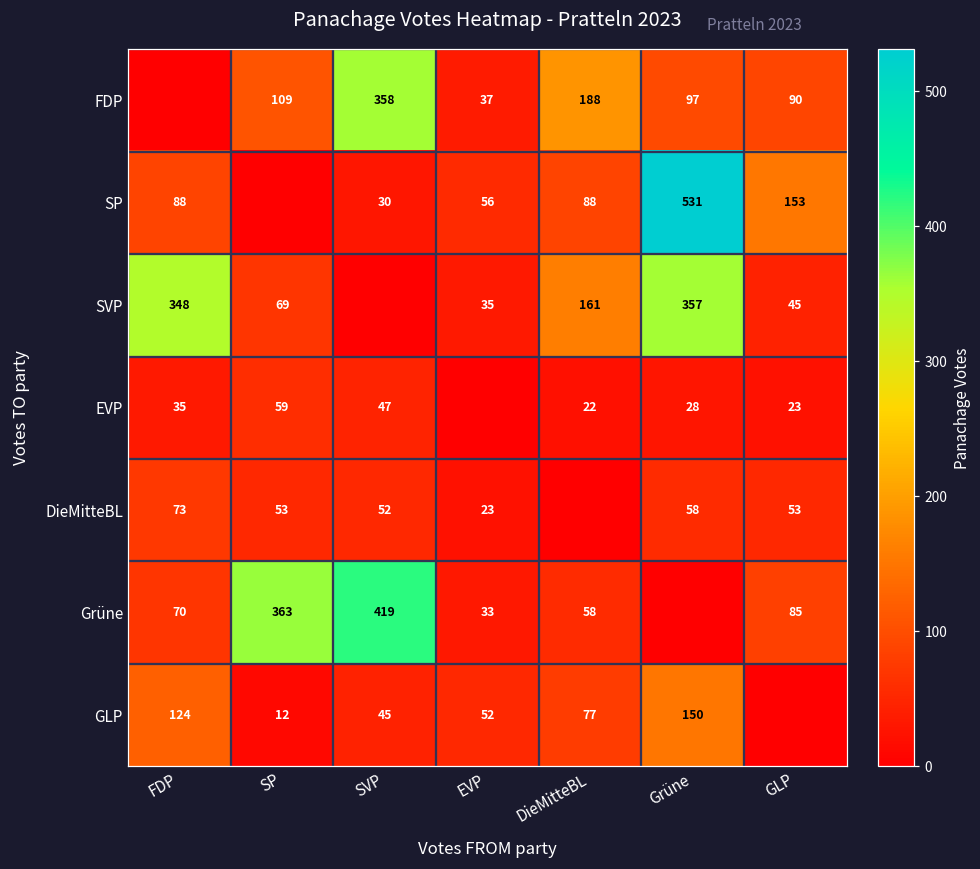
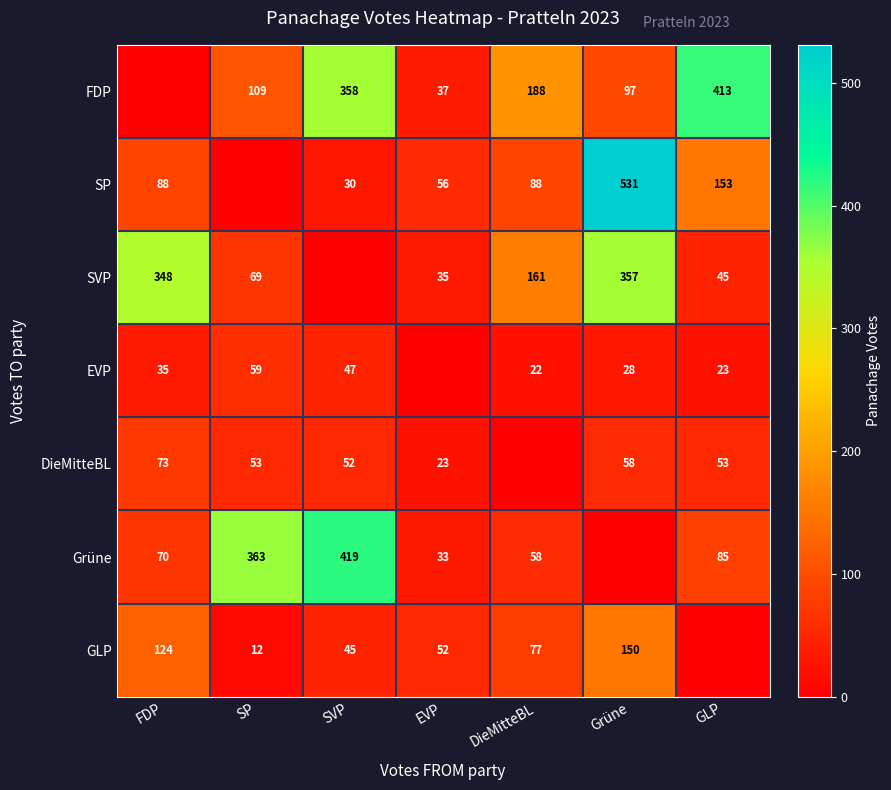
FDP, GLP: 90 -> 413
